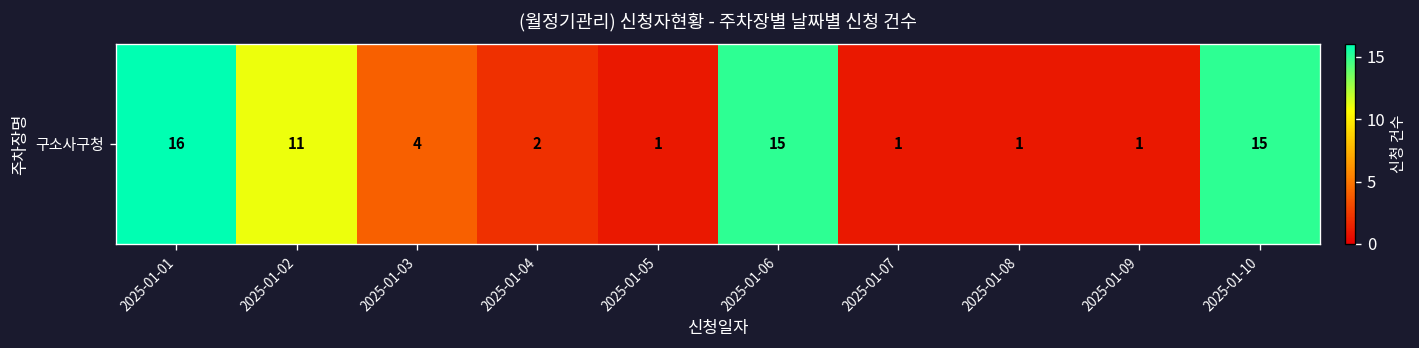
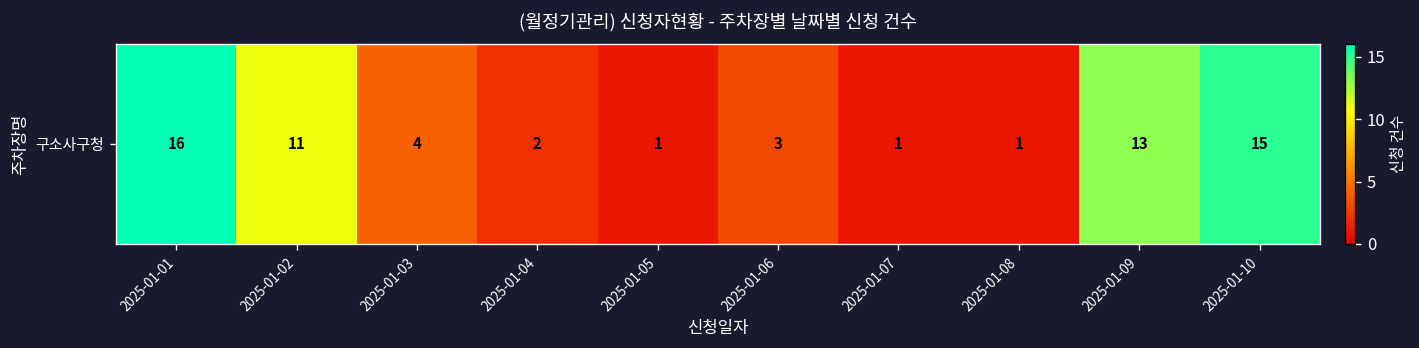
구소사구청, 2025-01-06: 15 -> 3
구소사구청, 2025-01-09: 1 -> 13
